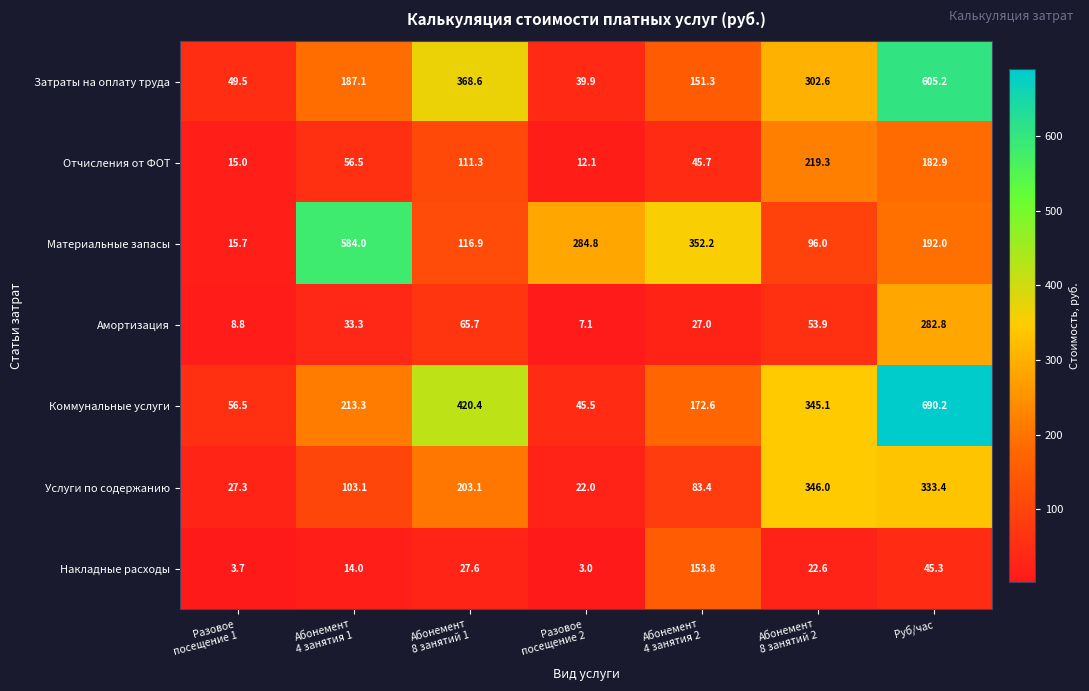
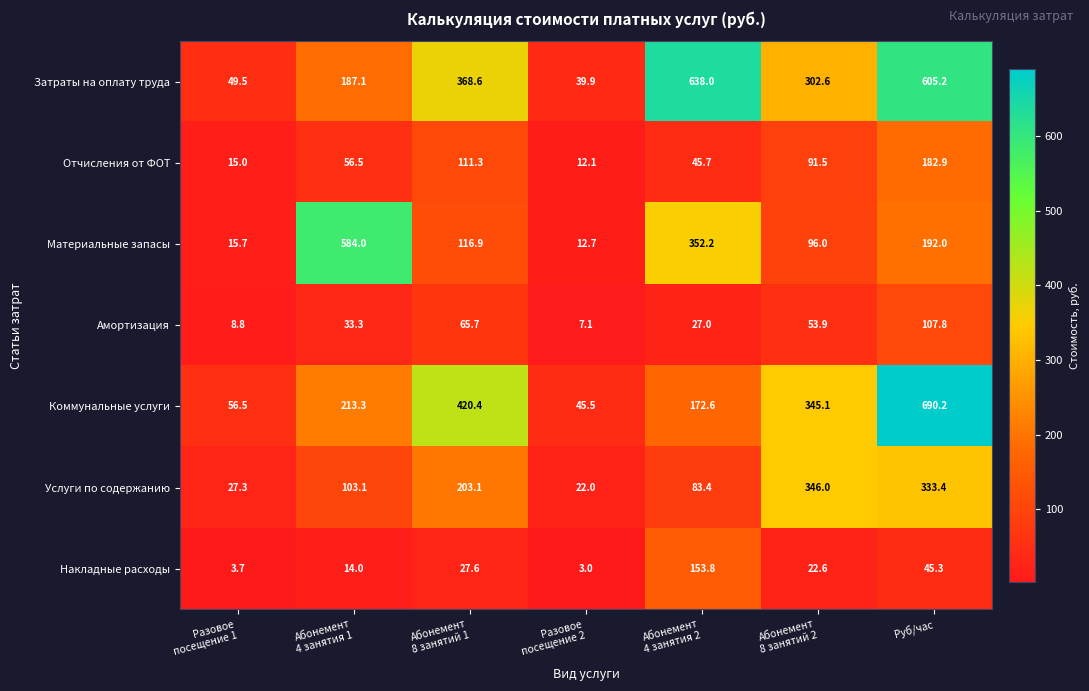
Затраты на оплату труда, Абонемент 4 занятия 2: 151.3 -> 638.0
Отчисления от ФОТ, Абонемент 8 занятий 2: 219.3 -> 91.5
Материальные запасы, Разовое посещение 2: 284.8 -> 12.7
Амортизация, Руб/час: 282.8 -> 107.8
